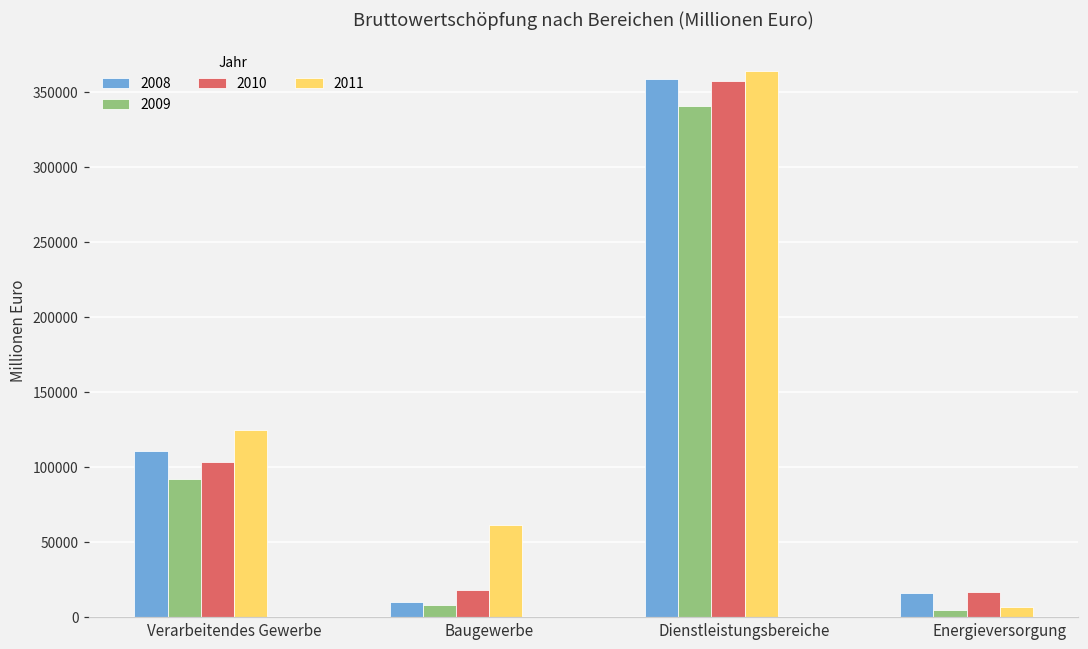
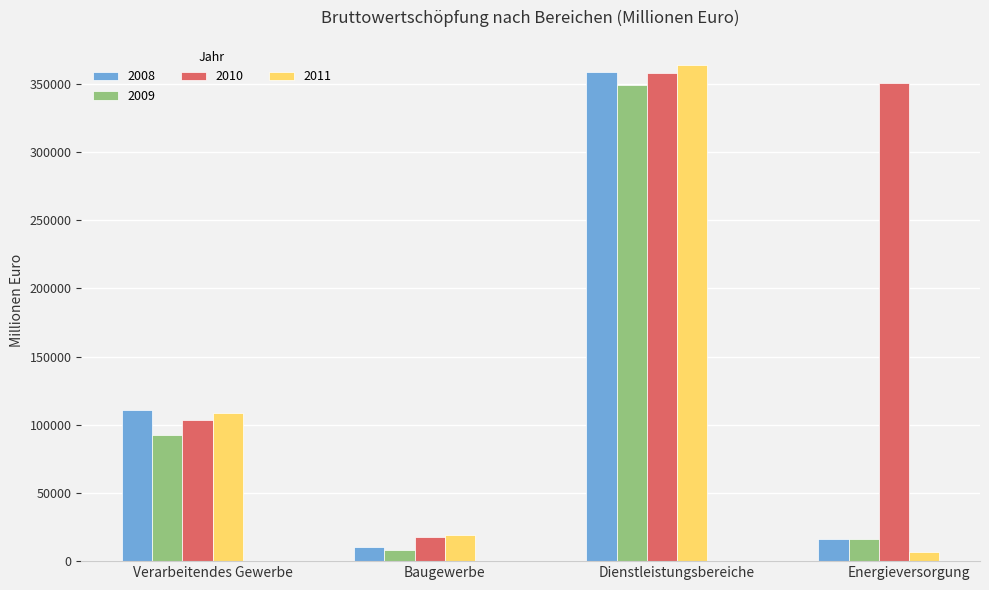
2011, Verarbeitendes Gewerbe: 125000 -> 109000
2011, Baugewerbe: 61000 -> 19000
2009, Dienstleistungsbereiche: 341000 -> 349000
2009, Energieversorgung: 5000 -> 17000
2010, Energieversorgung: 17000 -> 350000
